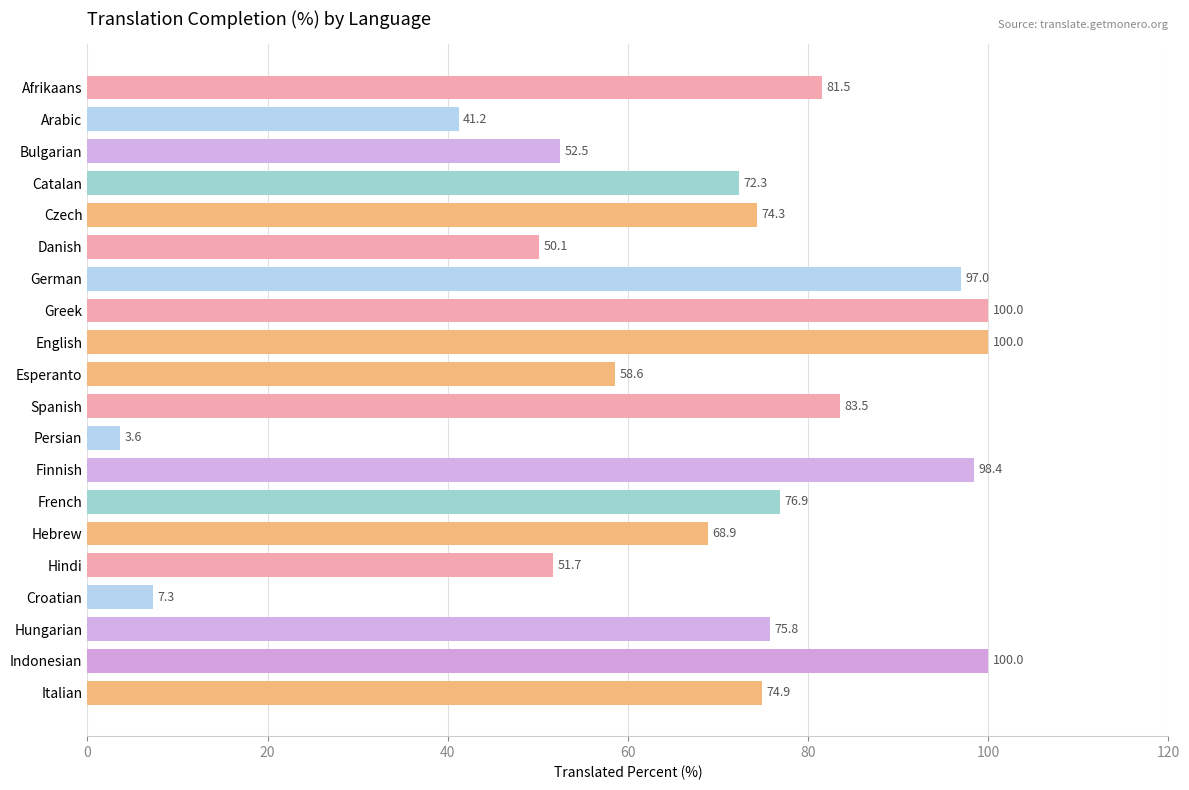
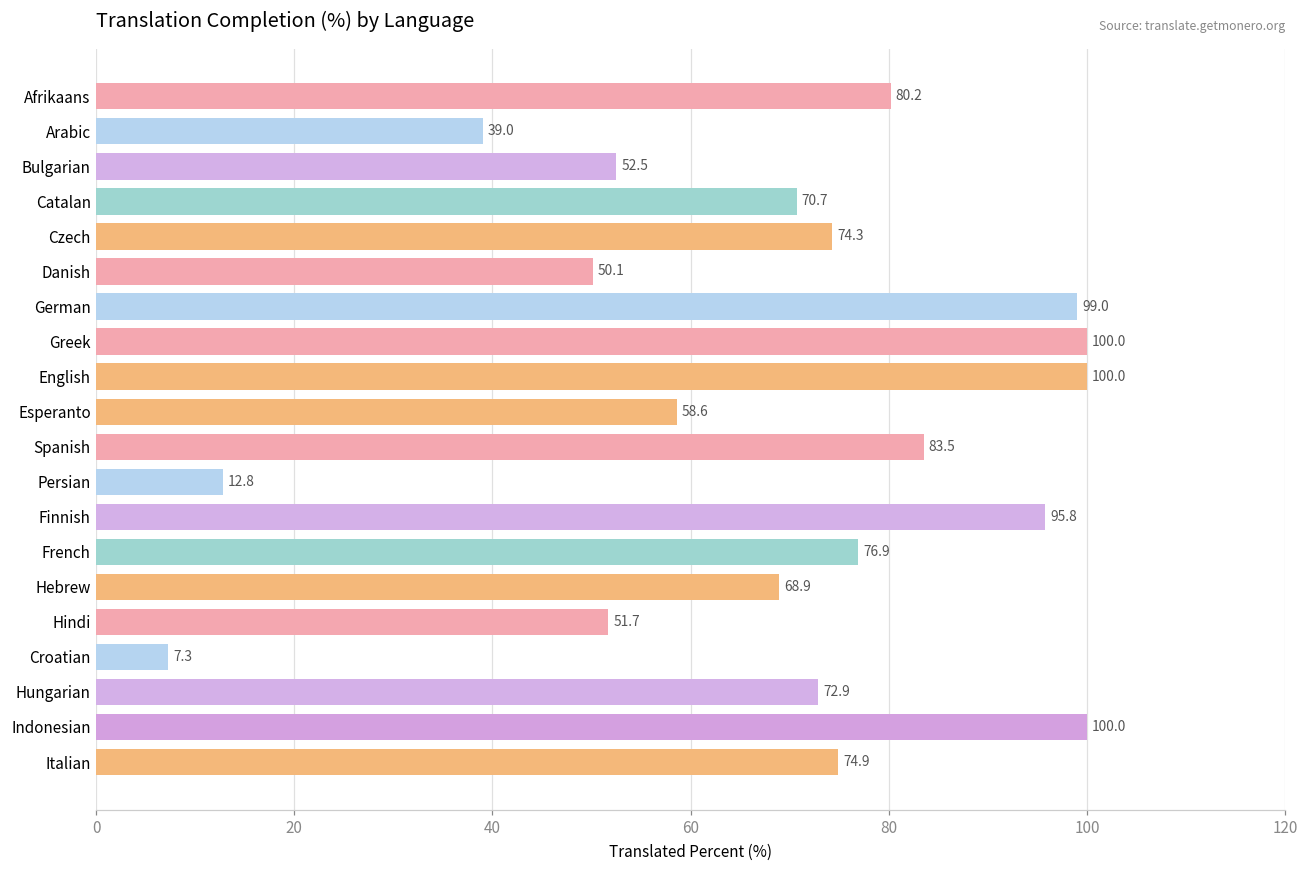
Afrikaans: 81.5 -> 80.2
Arabic: 41.2 -> 39.0
Catalan: 72.3 -> 70.7
German: 97.0 -> 99.0
Persian: 3.6 -> 12.8
Finnish: 98.4 -> 95.8
Hungarian: 75.8 -> 72.9
